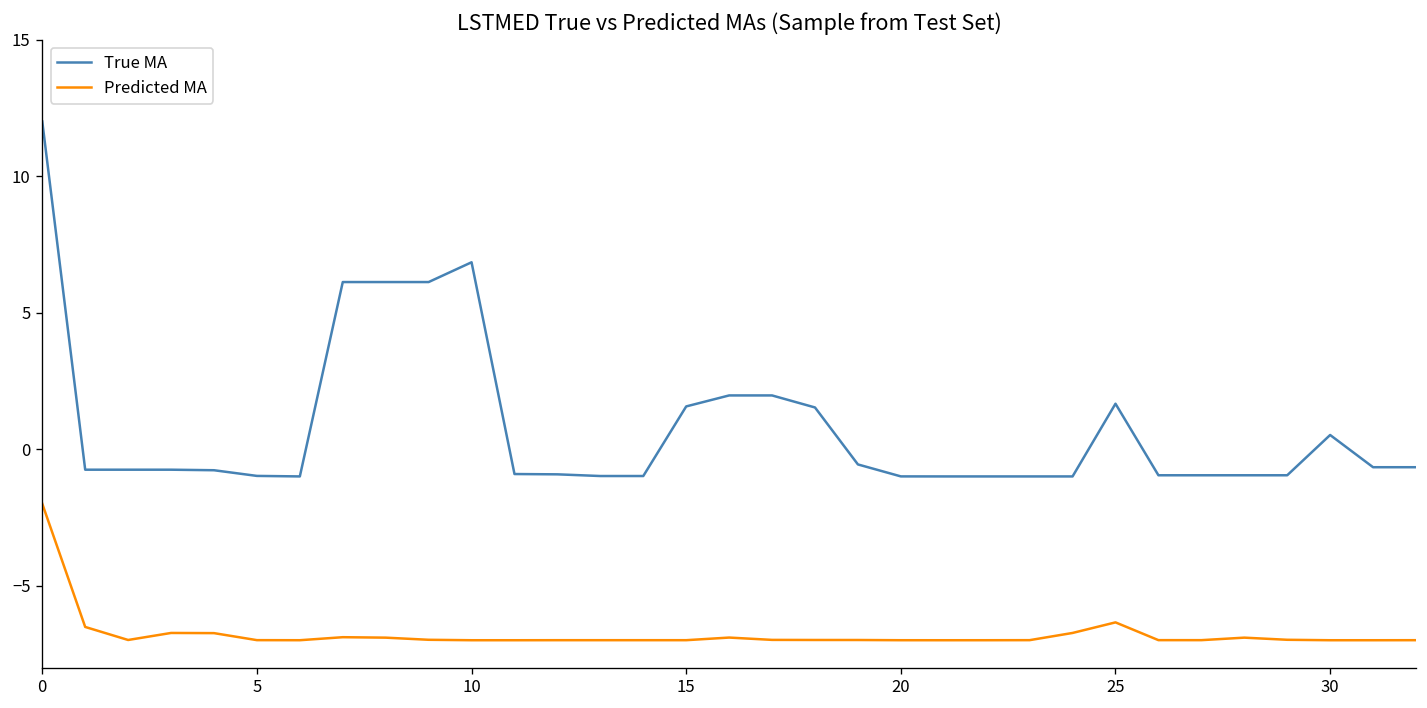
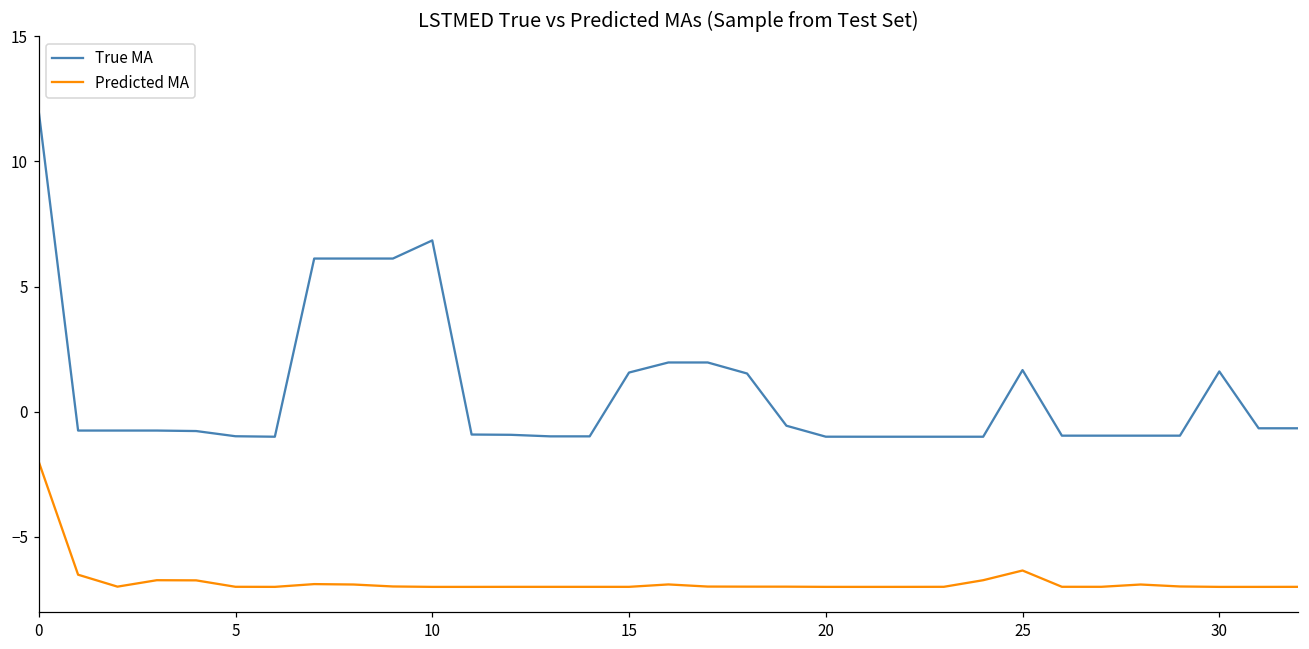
True MA, 30: 0.5 -> 1.6
